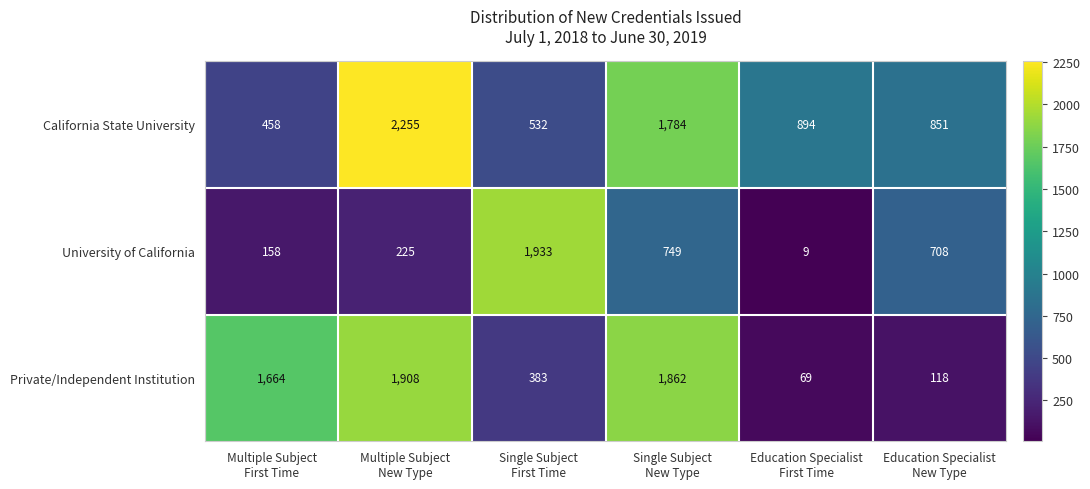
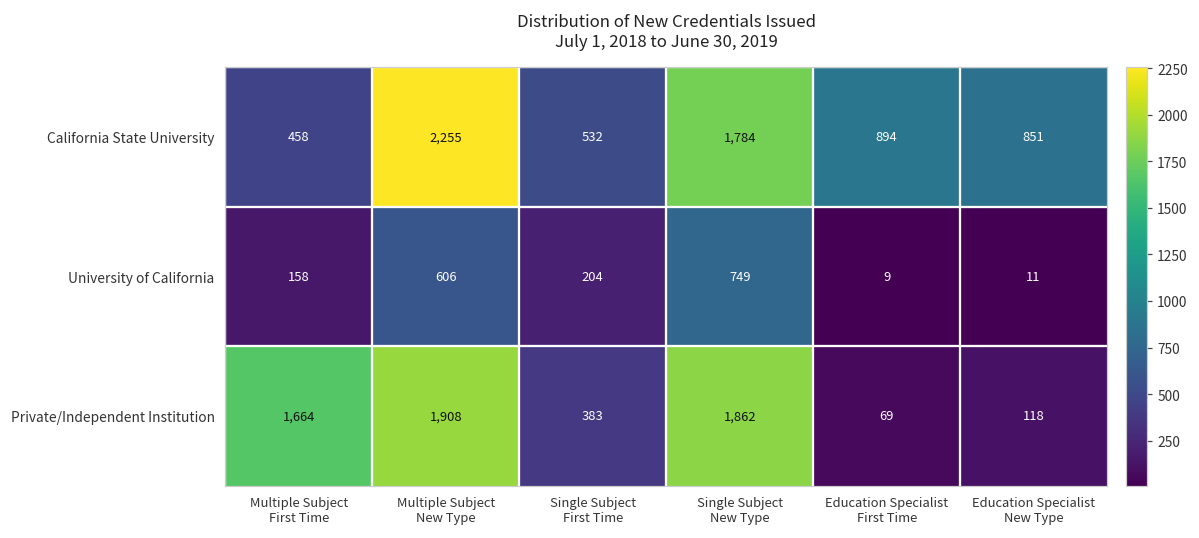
University of California, Multiple Subject New Type: 225 -> 606
University of California, Single Subject First Time: 1,933 -> 204
University of California, Education Specialist New Type: 708 -> 11
